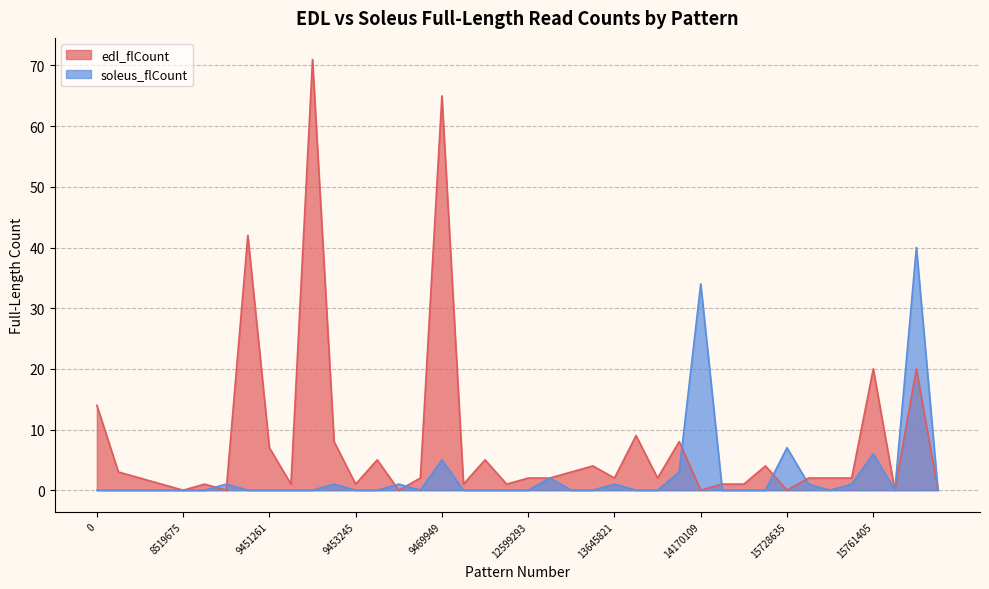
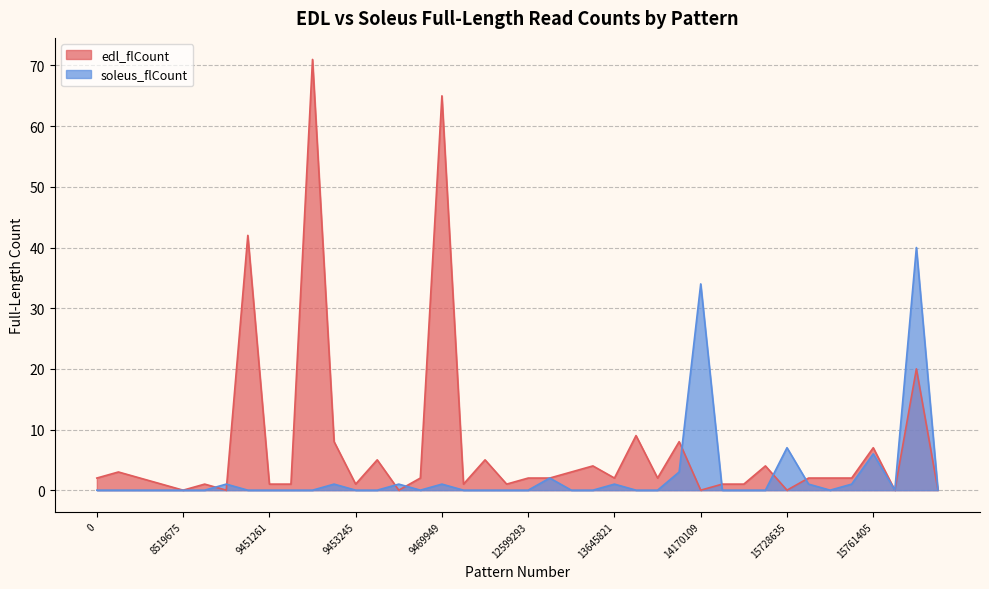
edl_flCount, 0: 14 -> 2
edl_flCount, 9451261: 7 -> 1
soleus_flCount, 9469949: 5 -> 1
edl_flCount, 15761405: 20 -> 7
